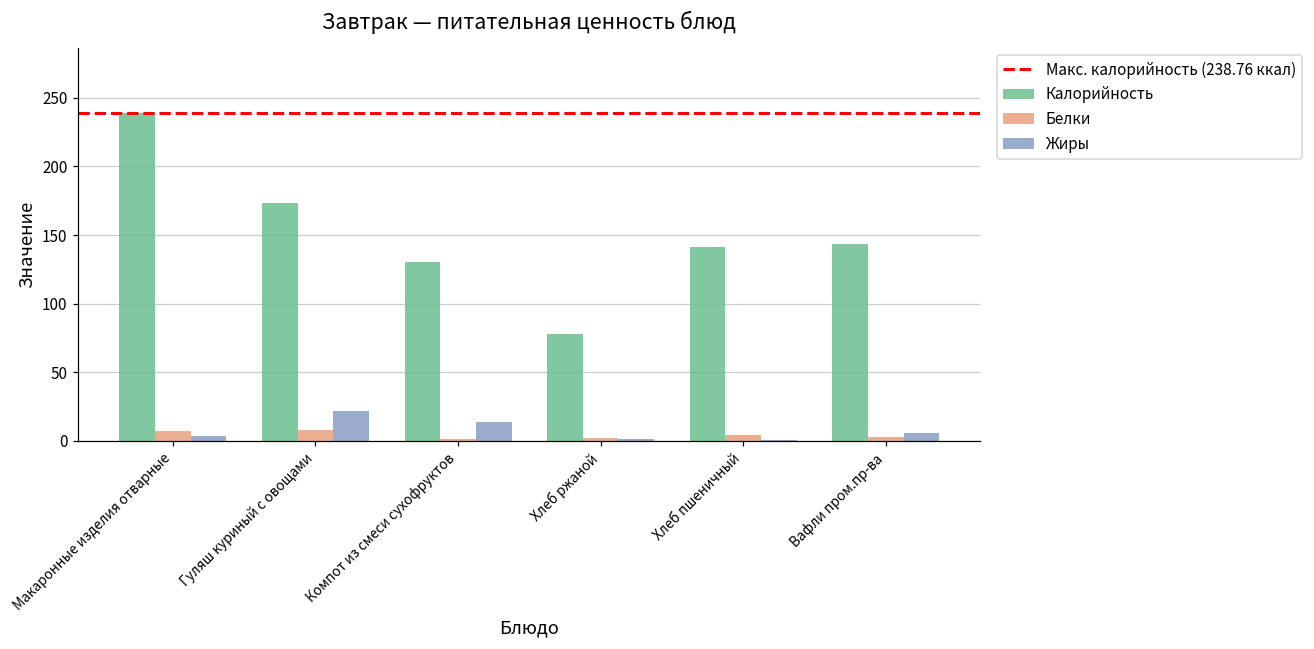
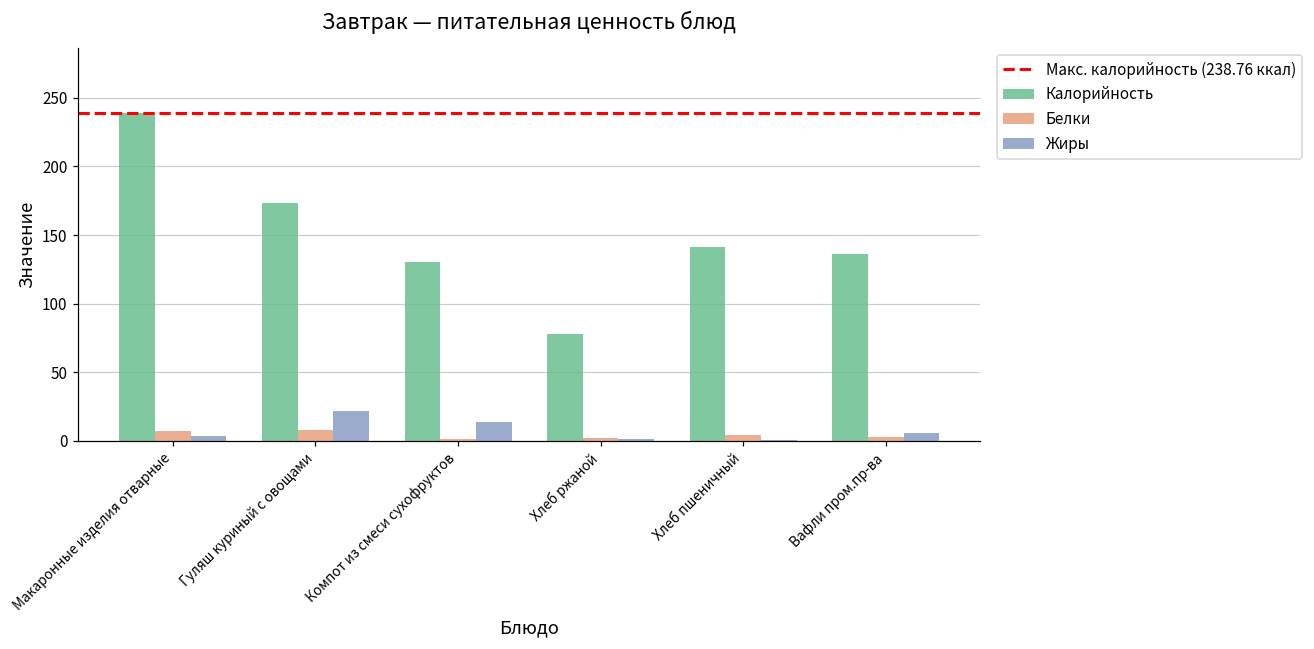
Калорийность, Вафли пром.пр-ва: 143 -> 137
